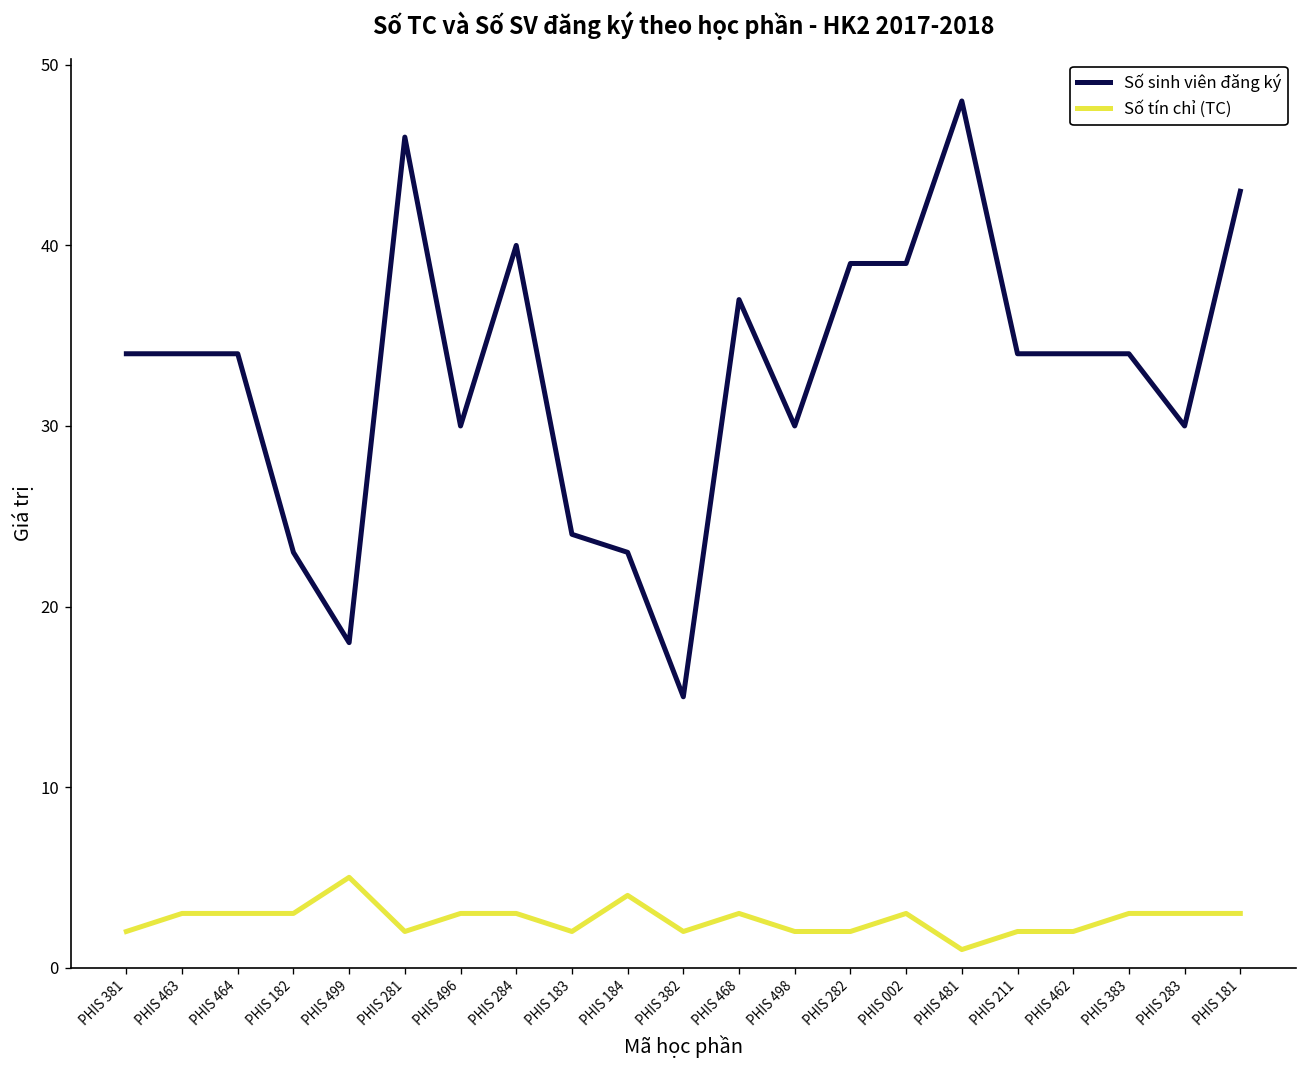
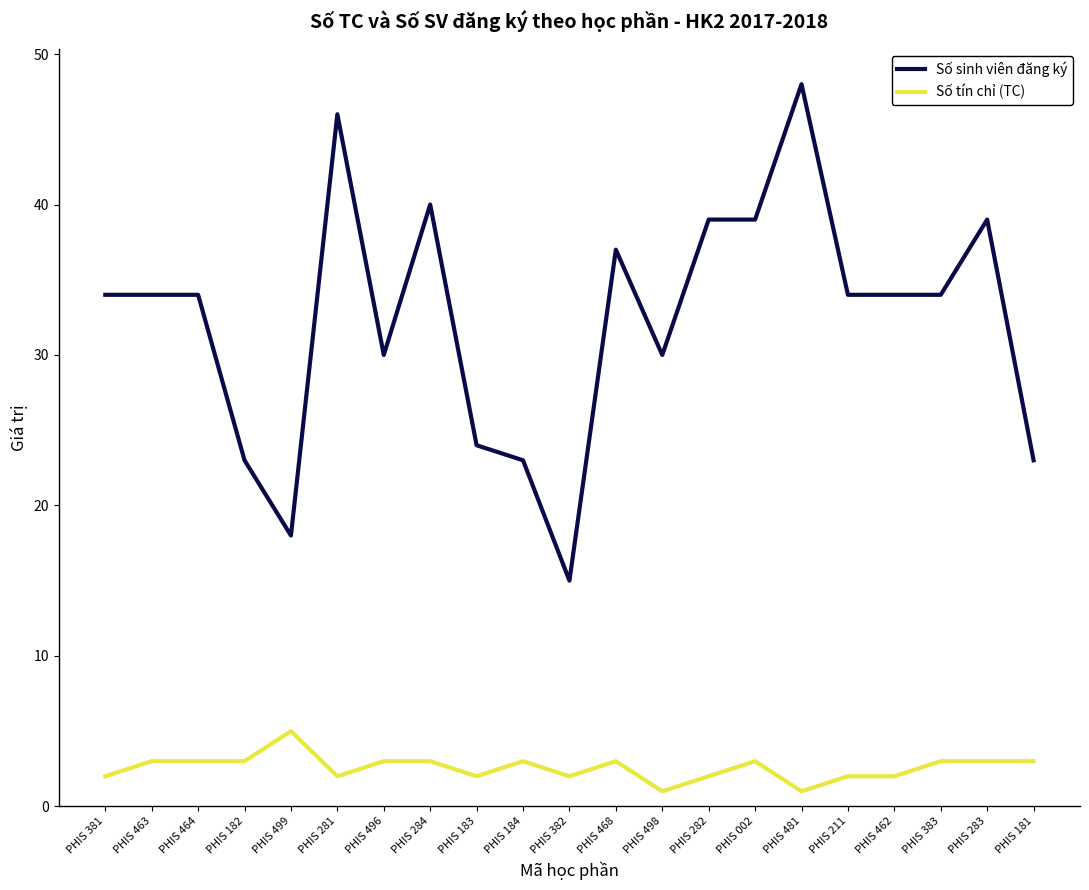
Số tín chỉ (TC), PHIS 184: 4 -> 3
Số tín chỉ (TC), PHIS 498: 2 -> 1
Số sinh viên đăng ký, PHIS 283: 30 -> 39
Số sinh viên đăng ký, PHIS 181: 43 -> 23
